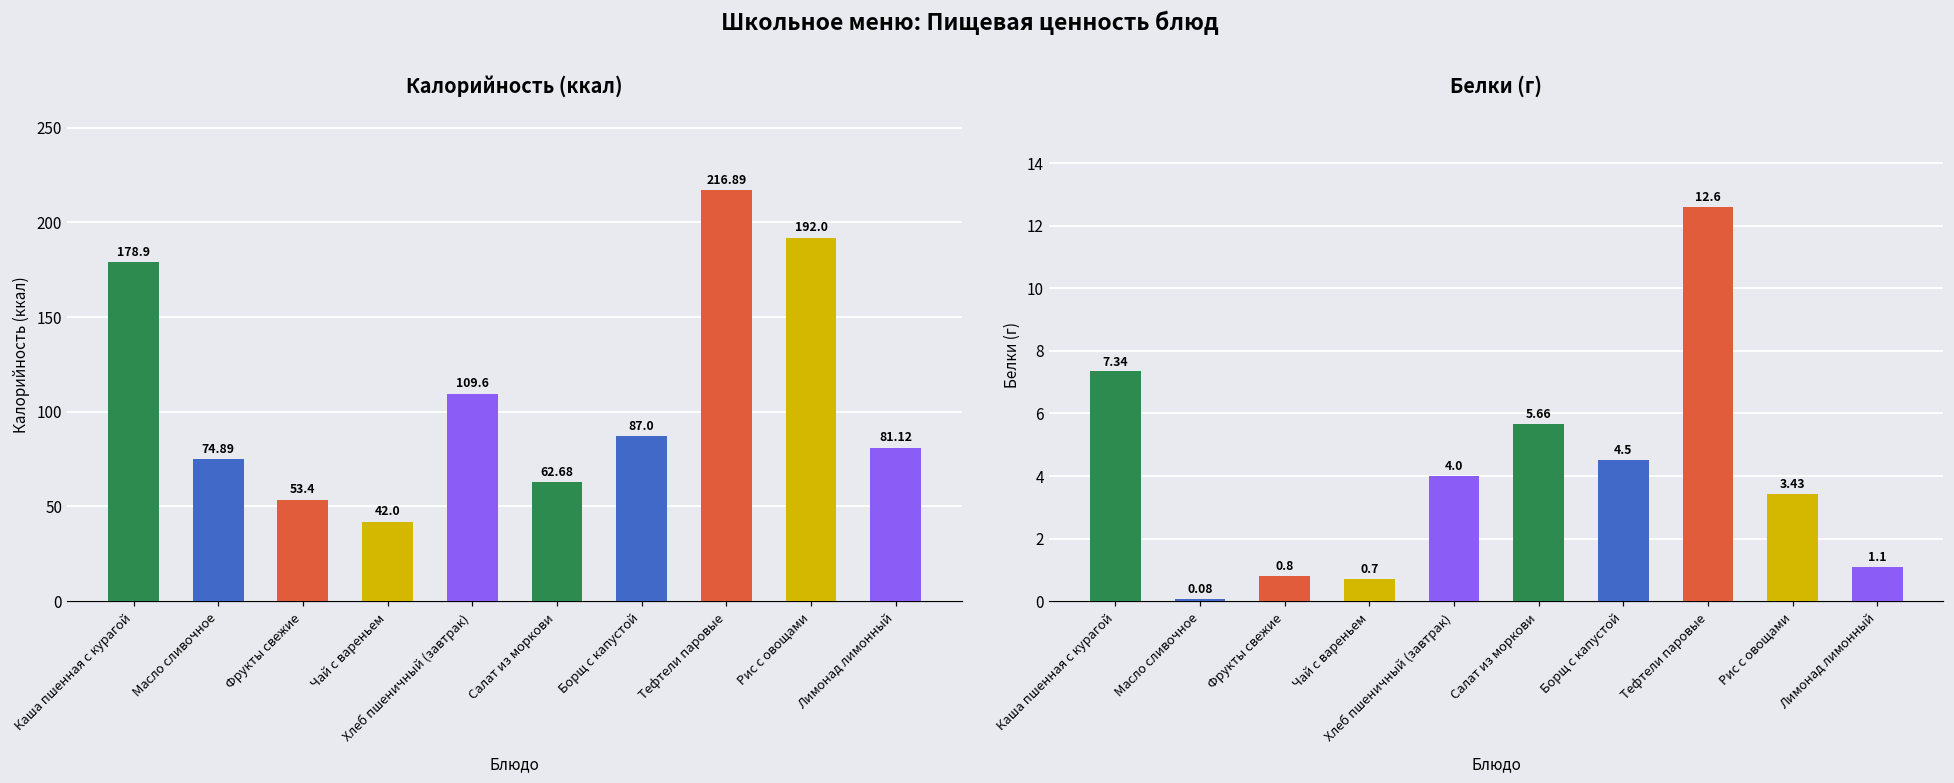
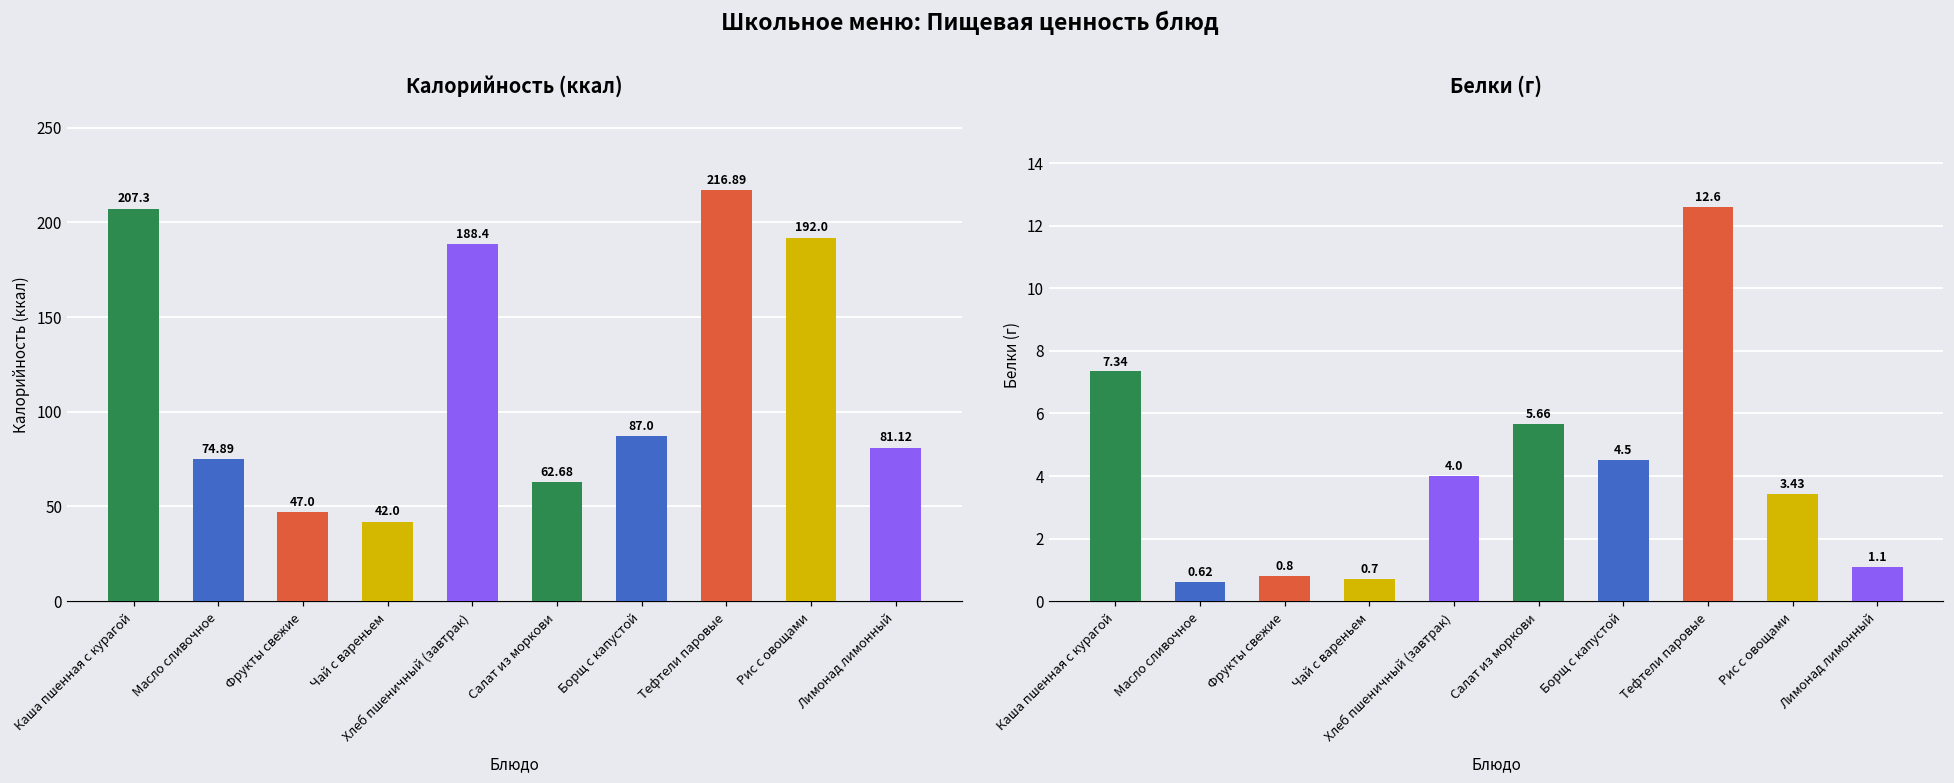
Калорийность (ккал), Каша пшенная с курагой: 178.9 -> 207.3
Калорийность (ккал), Фрукты свежие: 53.4 -> 47.0
Калорийность (ккал), Хлеб пшеничный (завтрак): 109.6 -> 188.4
Белки (г), Масло сливочное: 0.08 -> 0.62
